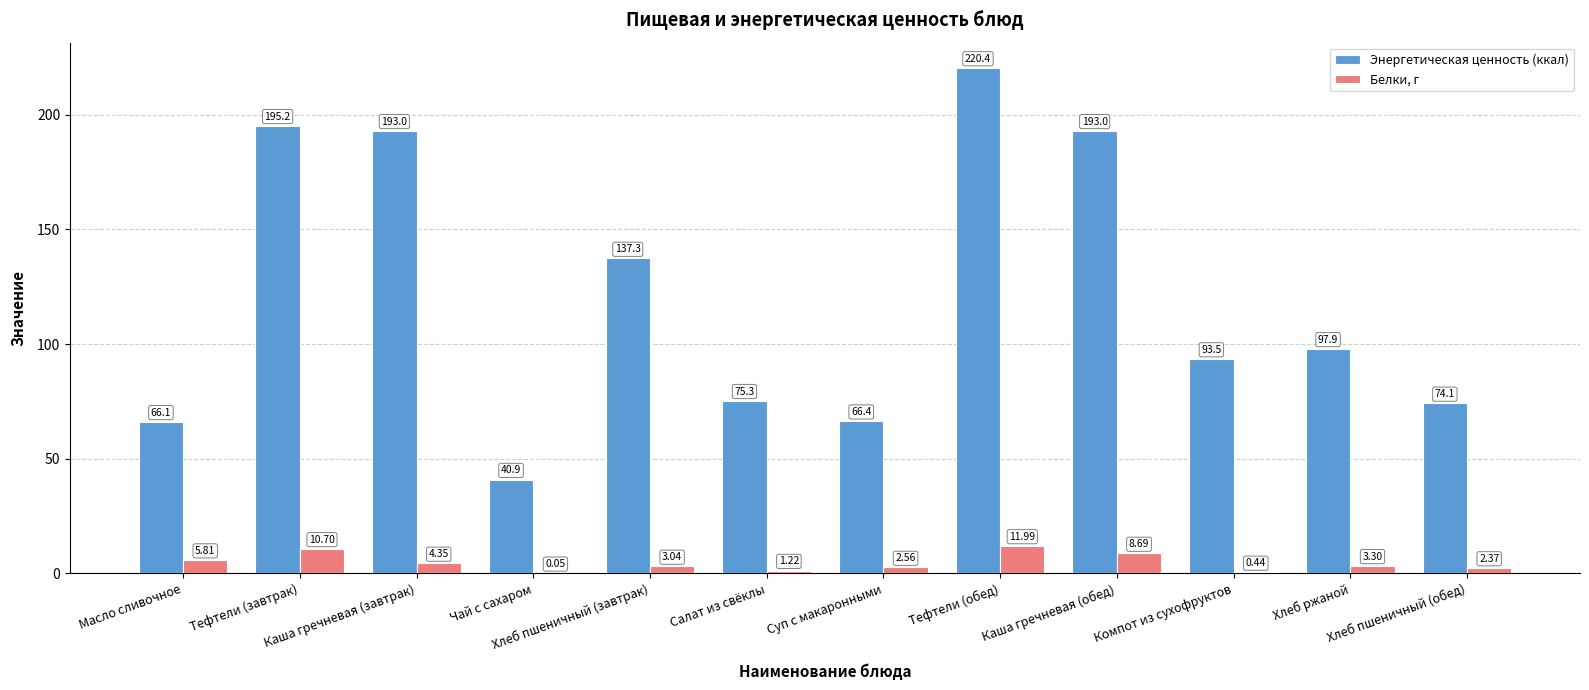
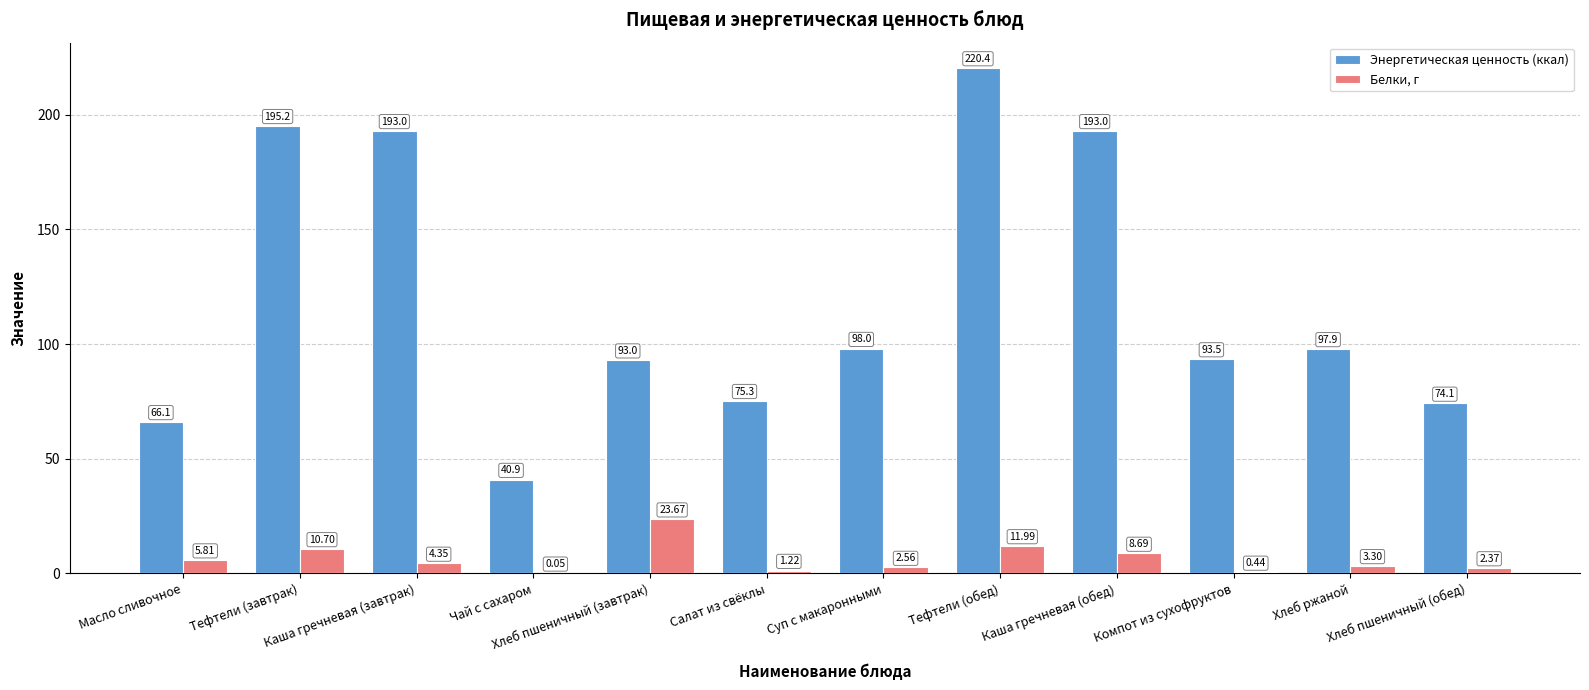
Энергетическая ценность (ккал), Хлеб пшеничный (завтрак): 137.3 -> 93.0
Белки, г, Хлеб пшеничный (завтрак): 3.04 -> 23.67
Энергетическая ценность (ккал), Суп с макаронными: 66.4 -> 98.0
